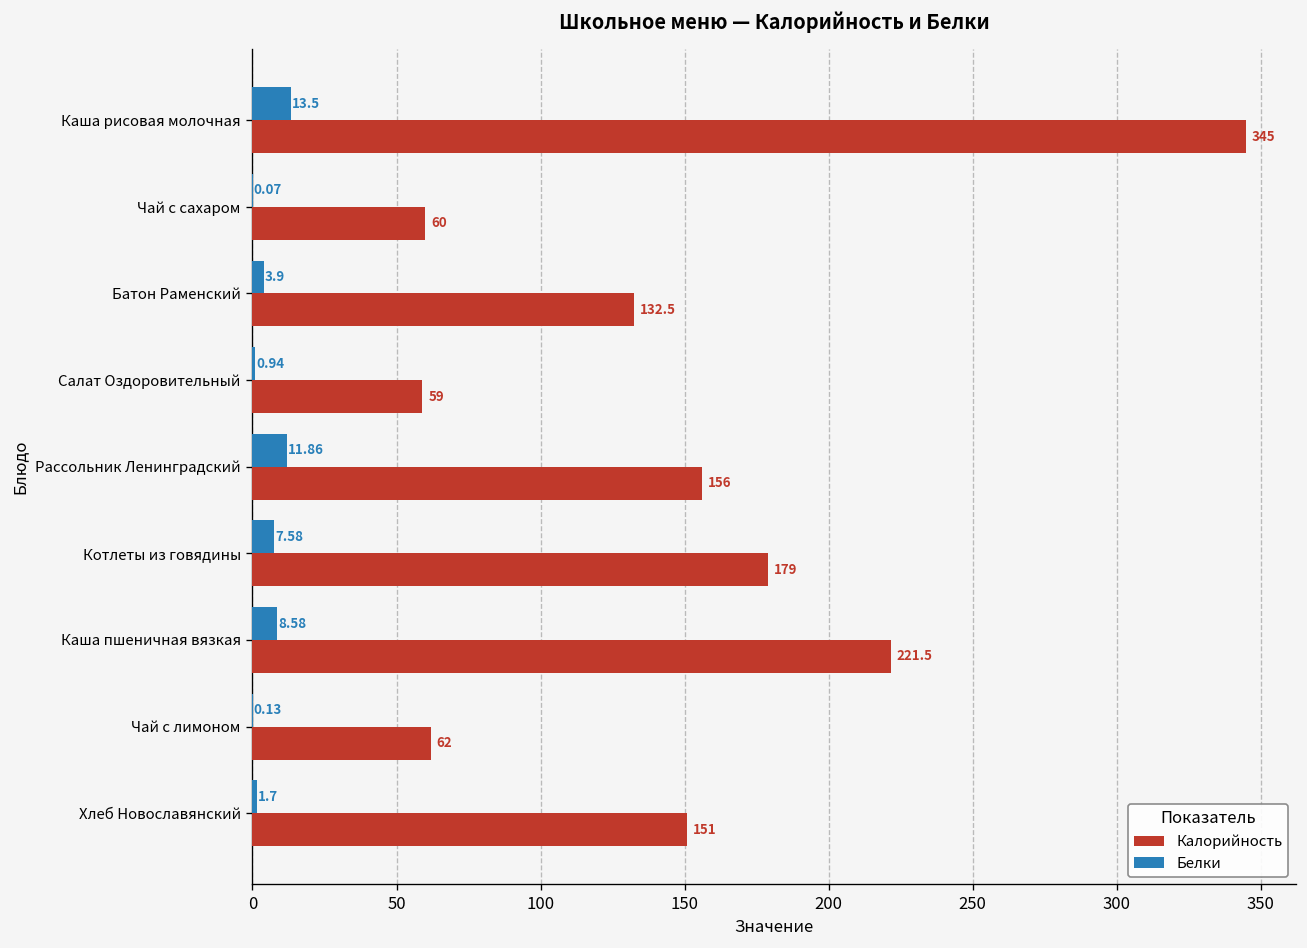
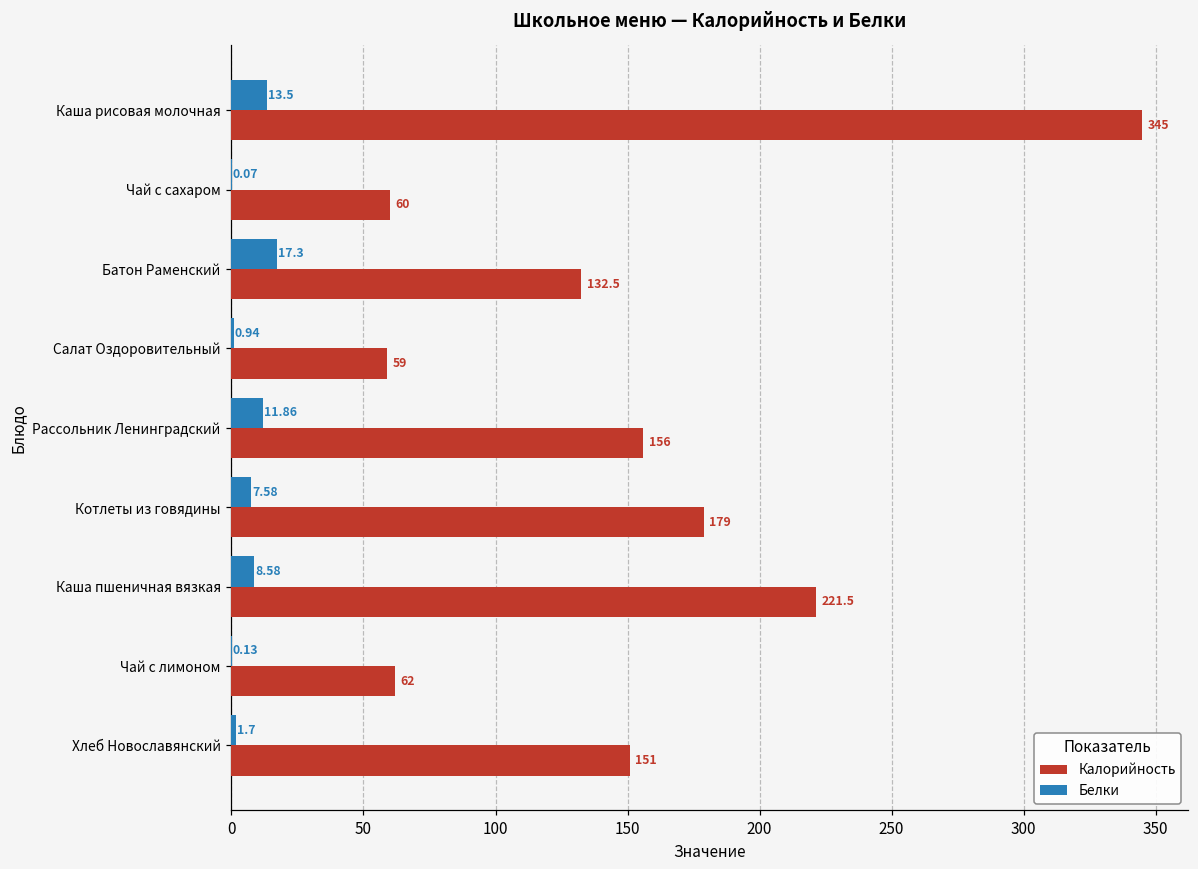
Белки, Батон Раменский: 3.9 -> 17.3
